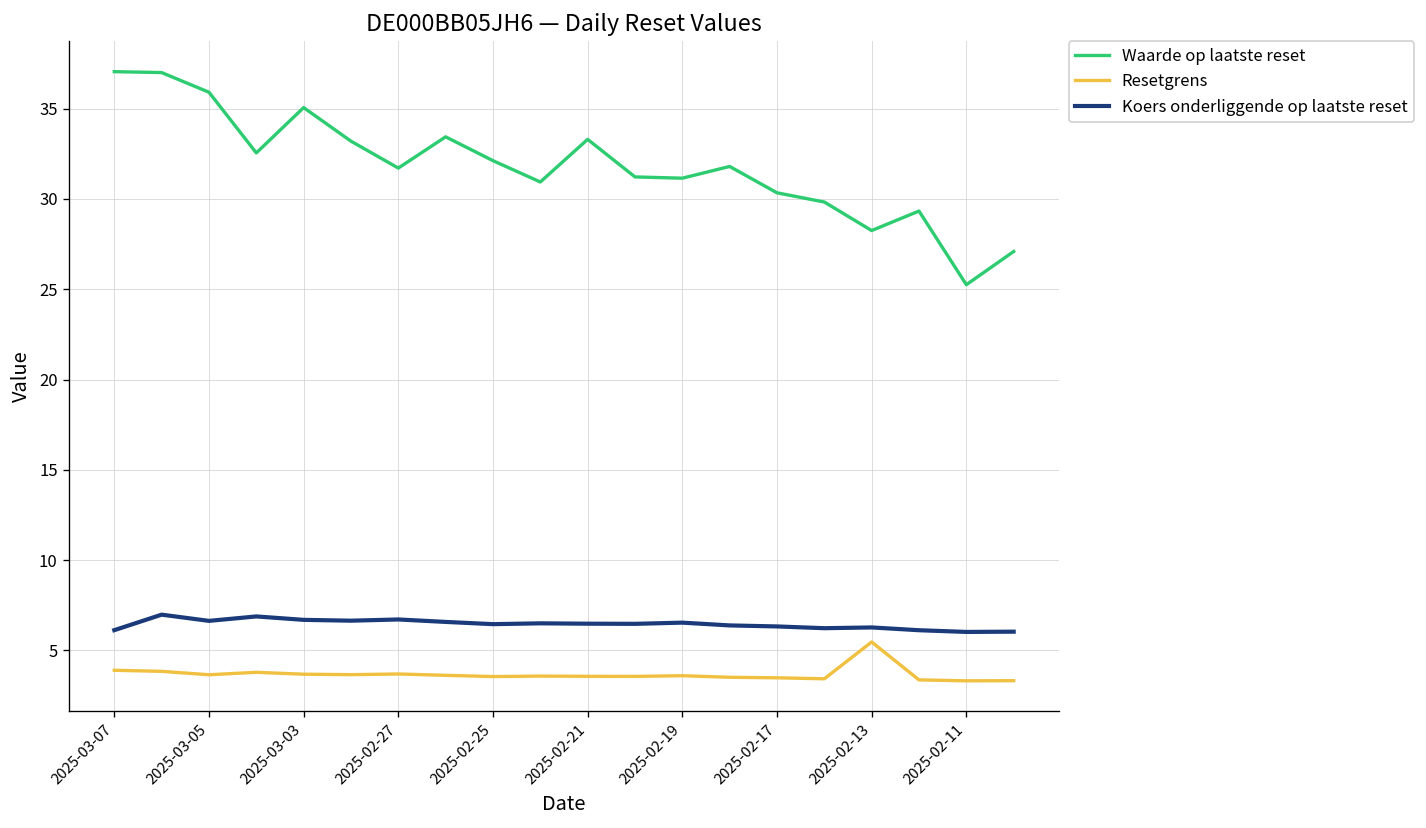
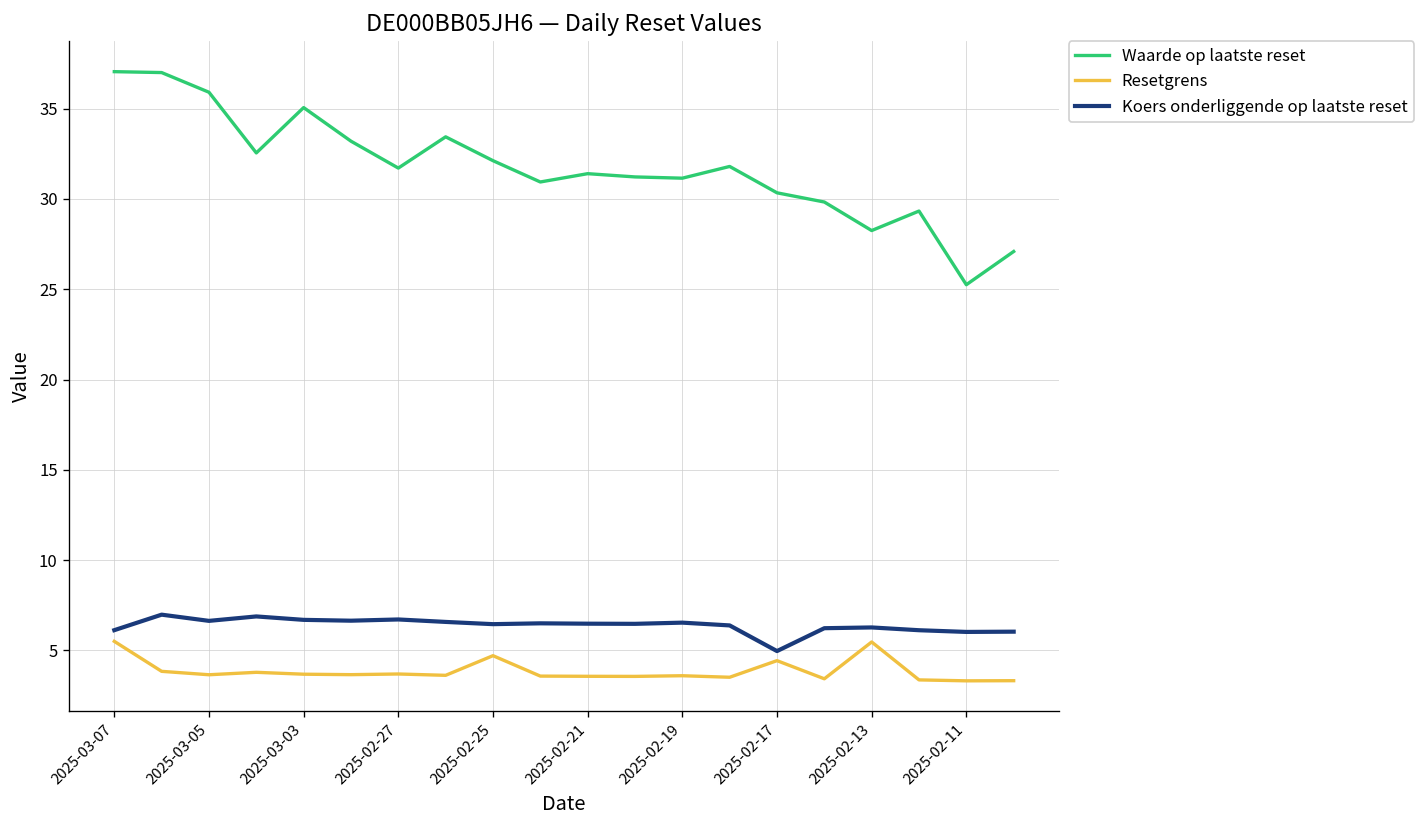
Resetgrens, 2025-03-07: 3.9 -> 5.5
Resetgrens, 2025-02-25: 3.5 -> 4.7
Waarde op laatste reset, 2025-02-21: 33.3 -> 31.4
Resetgrens, 2025-02-17: 3.5 -> 4.4
Koers onderliggende op laatste reset, 2025-02-17: 6.3 -> 5.0
